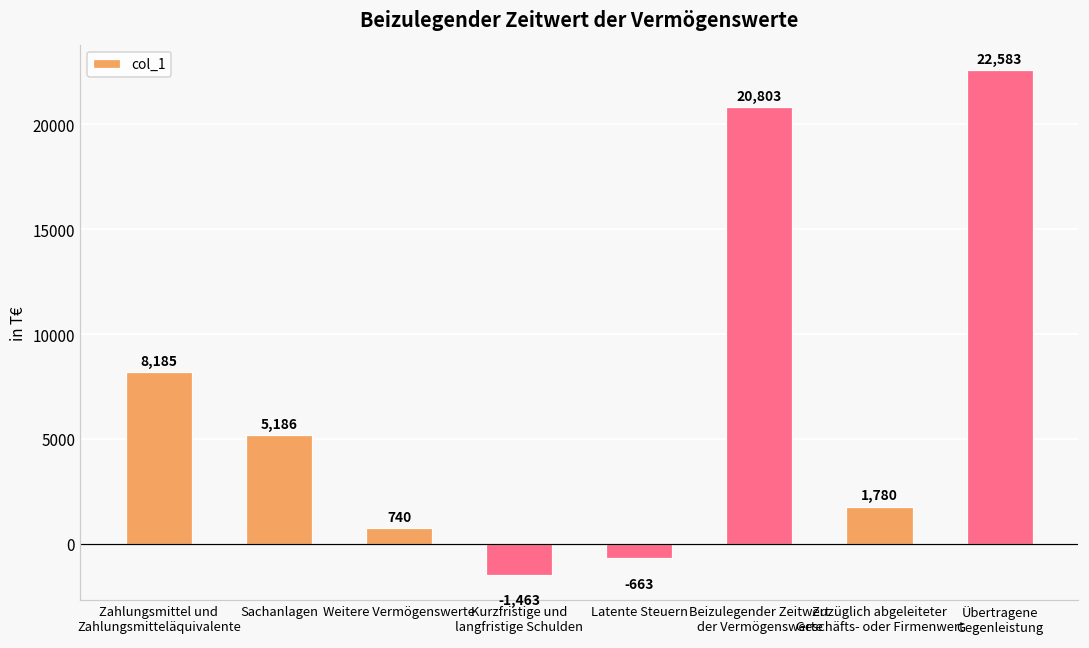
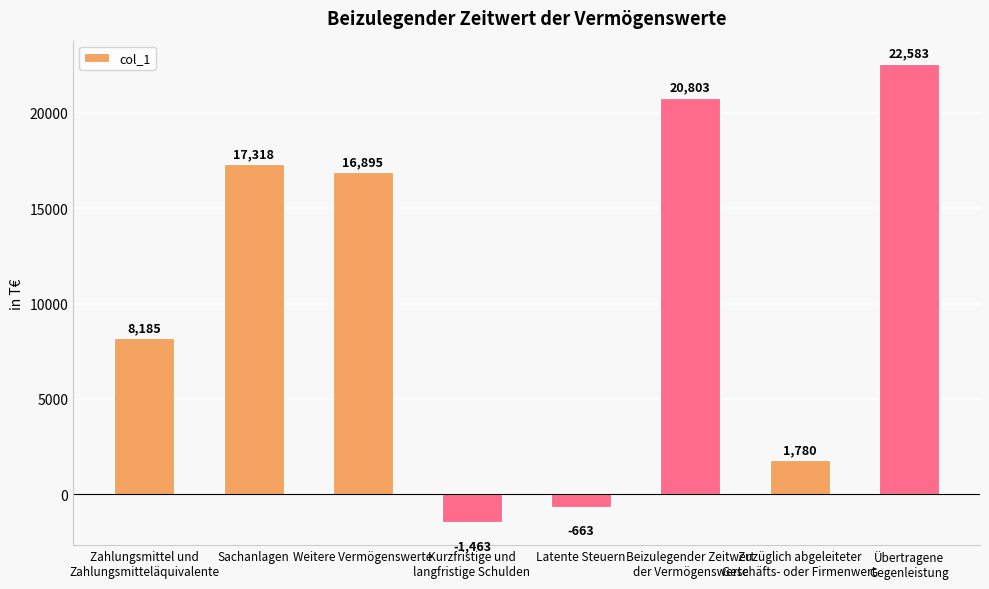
Sachanlagen: 5,186 -> 17,318
Weitere Vermögenswerte: 740 -> 16,895
